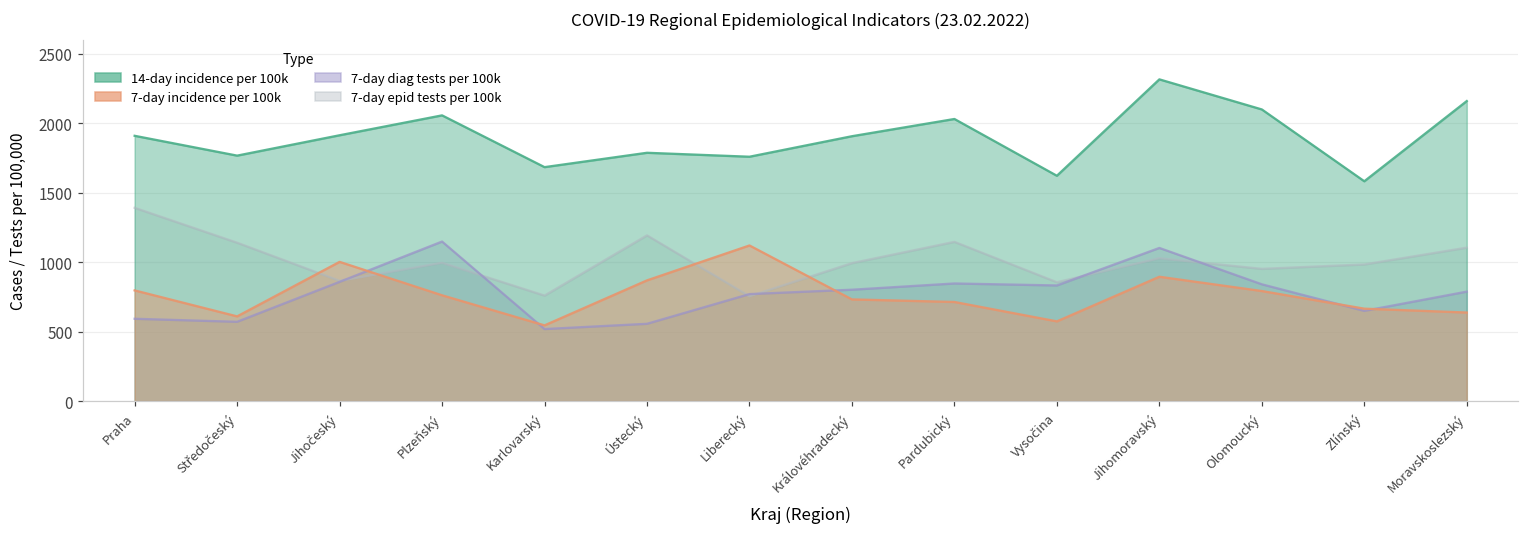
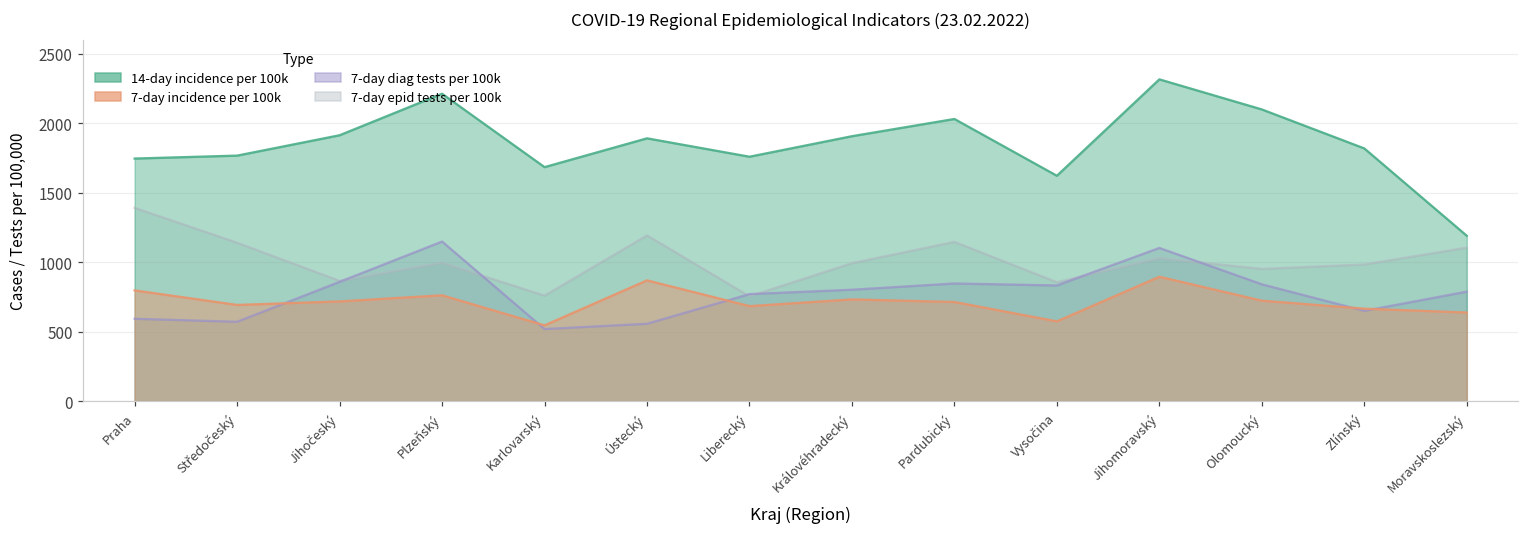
14-day incidence per 100k, Praha: 1910 -> 1750
7-day incidence per 100k, Středočeský: 610 -> 690
7-day incidence per 100k, Jihočeský: 1000 -> 720
14-day incidence per 100k, Plzeňský: 2060 -> 2210
14-day incidence per 100k, Ústecký: 1790 -> 1890
7-day incidence per 100k, Liberecký: 1120 -> 680
7-day incidence per 100k, Olomoucký: 790 -> 720
14-day incidence per 100k, Zlínský: 1580 -> 1820
14-day incidence per 100k, Moravskoslezský: 2160 -> 1190
